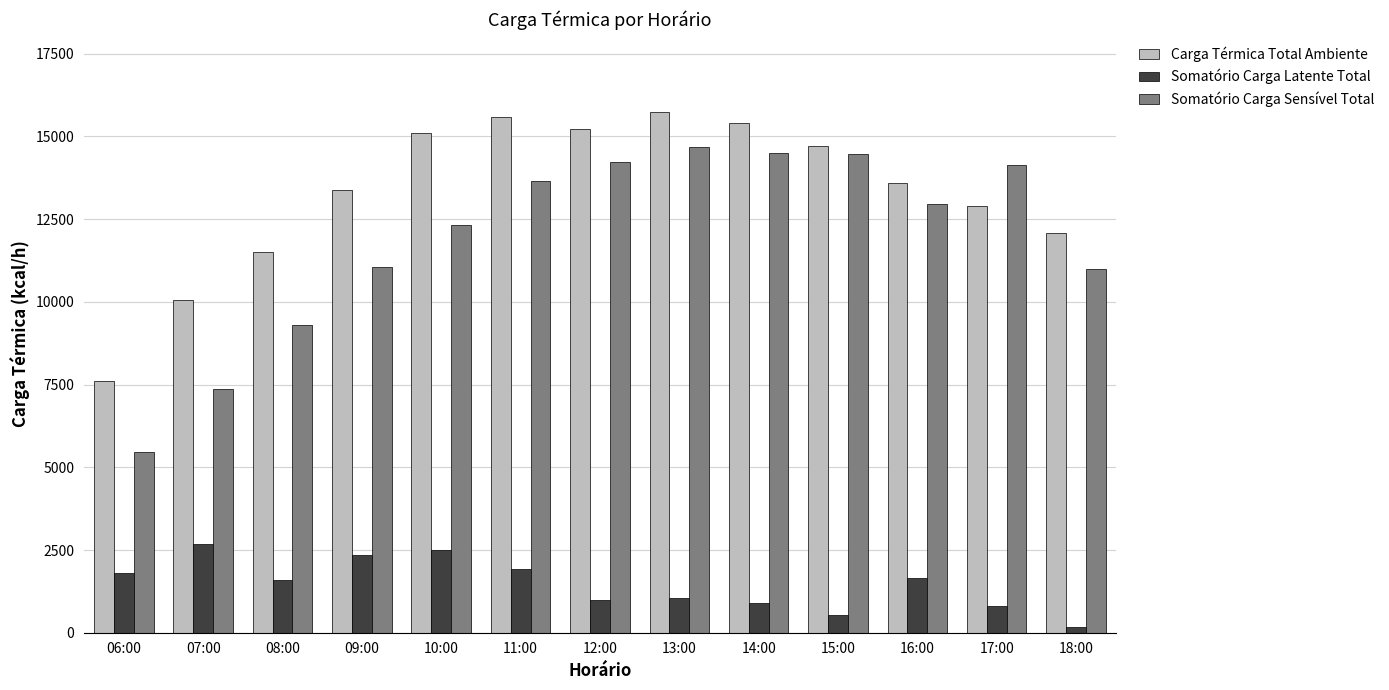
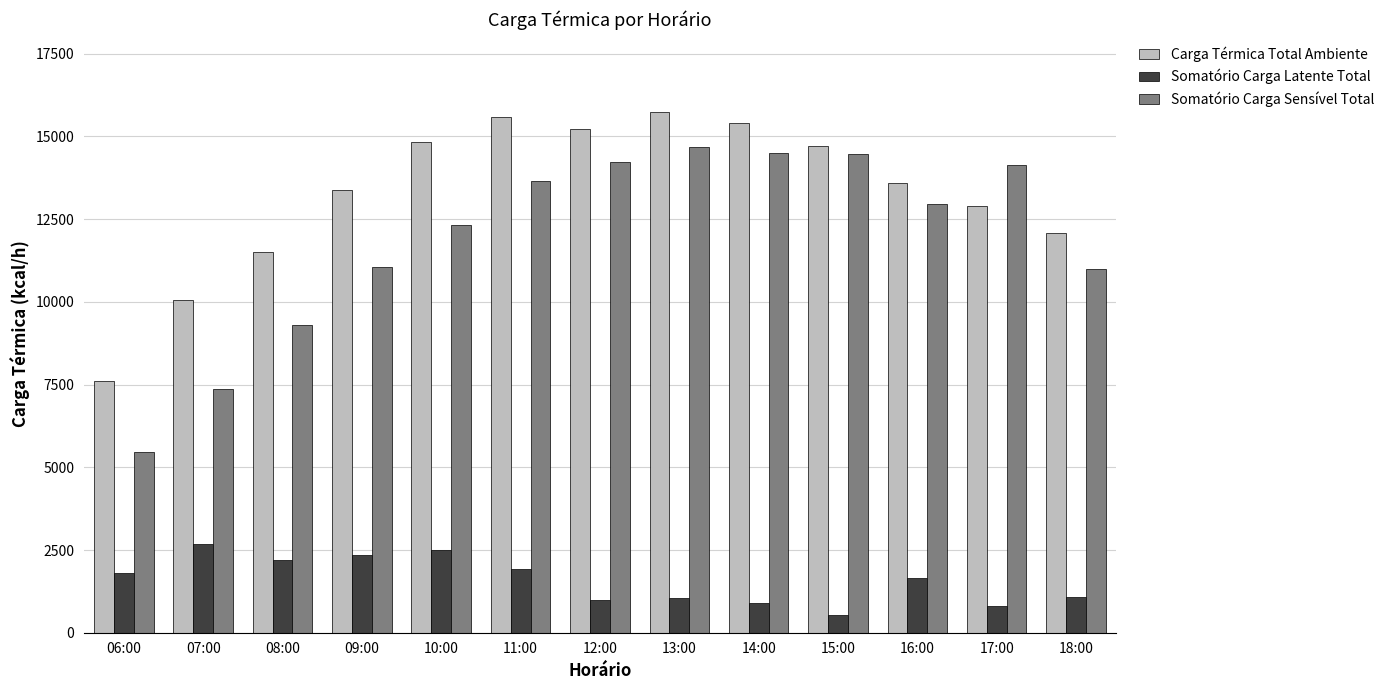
Somatório Carga Latente Total, 08:00: 1600 -> 2200
Carga Térmica Total Ambiente, 10:00: 15100 -> 14800
Somatório Carga Latente Total, 18:00: 200 -> 1100
